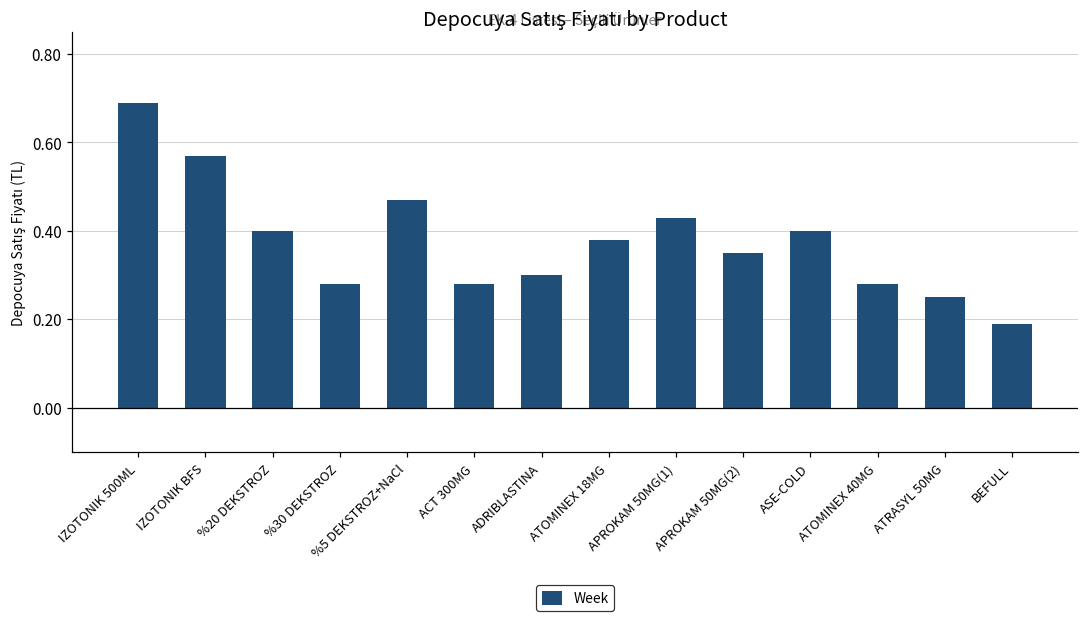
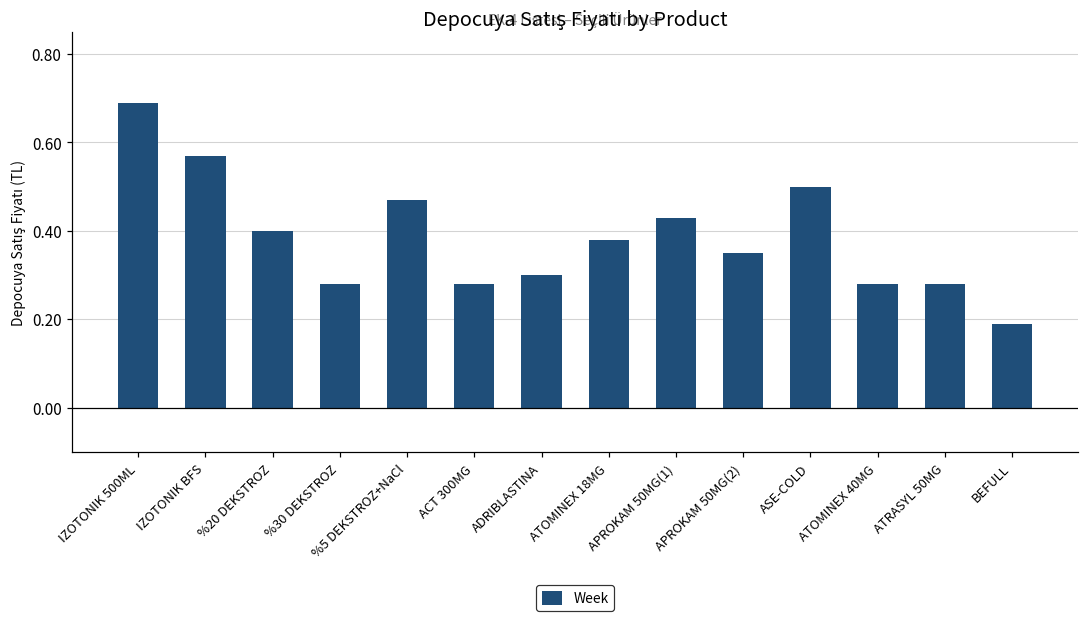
ASE-COLD: 0.4 -> 0.5
ATRASYL 50MG: 0.25 -> 0.28
